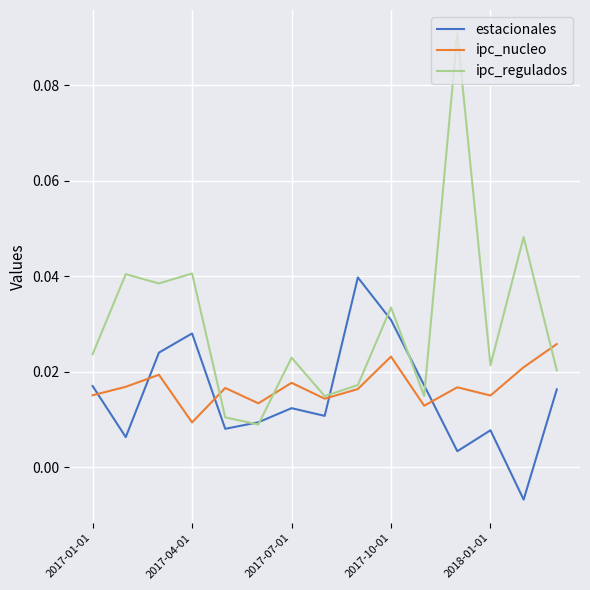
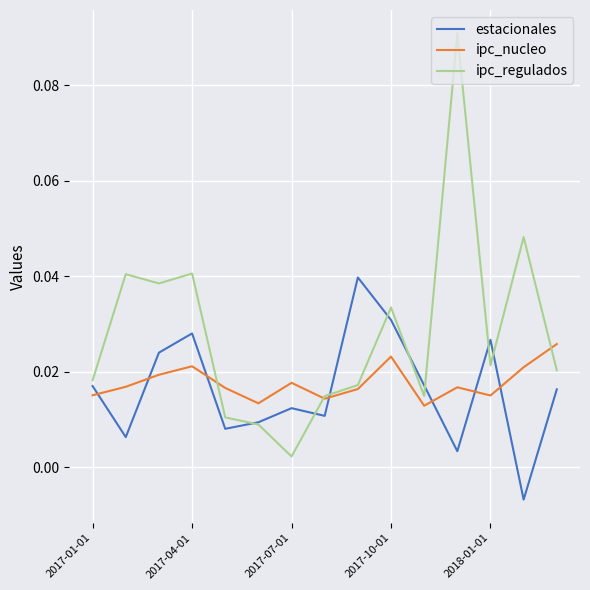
ipc_regulados, 2017-01-01: 0.024 -> 0.018
ipc_nucleo, 2017-04-01: 0.009 -> 0.021
ipc_regulados, 2017-07-01: 0.023 -> 0.002
estacionales, 2018-01-01: 0.008 -> 0.027
